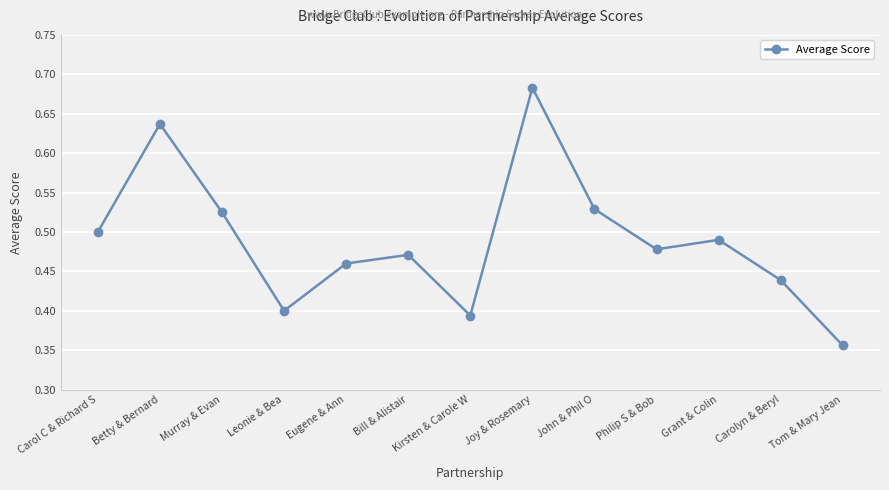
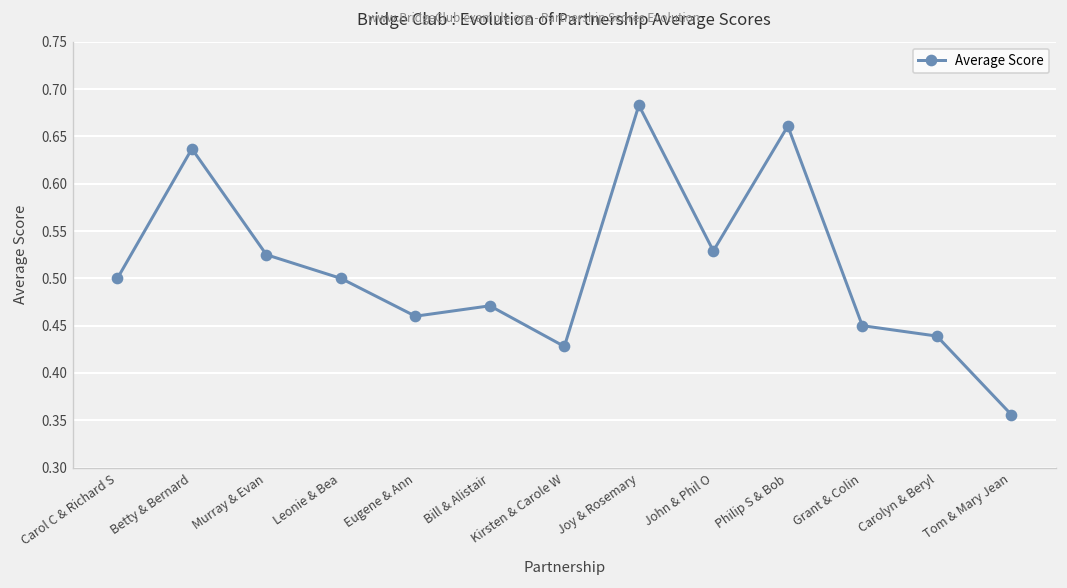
Leonie & Bea: 0.4 -> 0.5
Kirsten & Carole W: 0.39 -> 0.43
Philip S & Bob: 0.48 -> 0.66
Grant & Colin: 0.49 -> 0.45
